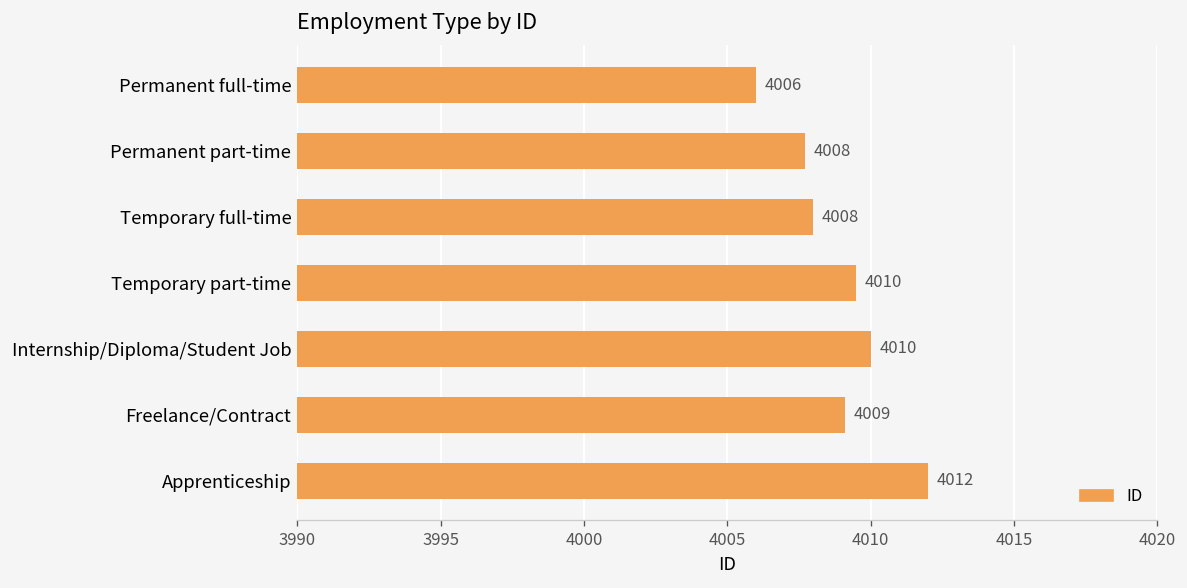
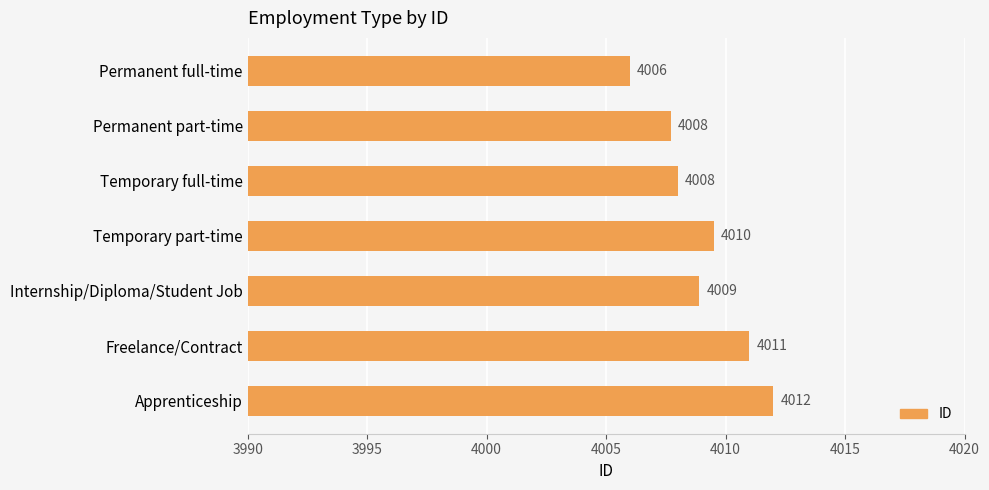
Internship/Diploma/Student Job: 4010 -> 4009
Freelance/Contract: 4009 -> 4011
